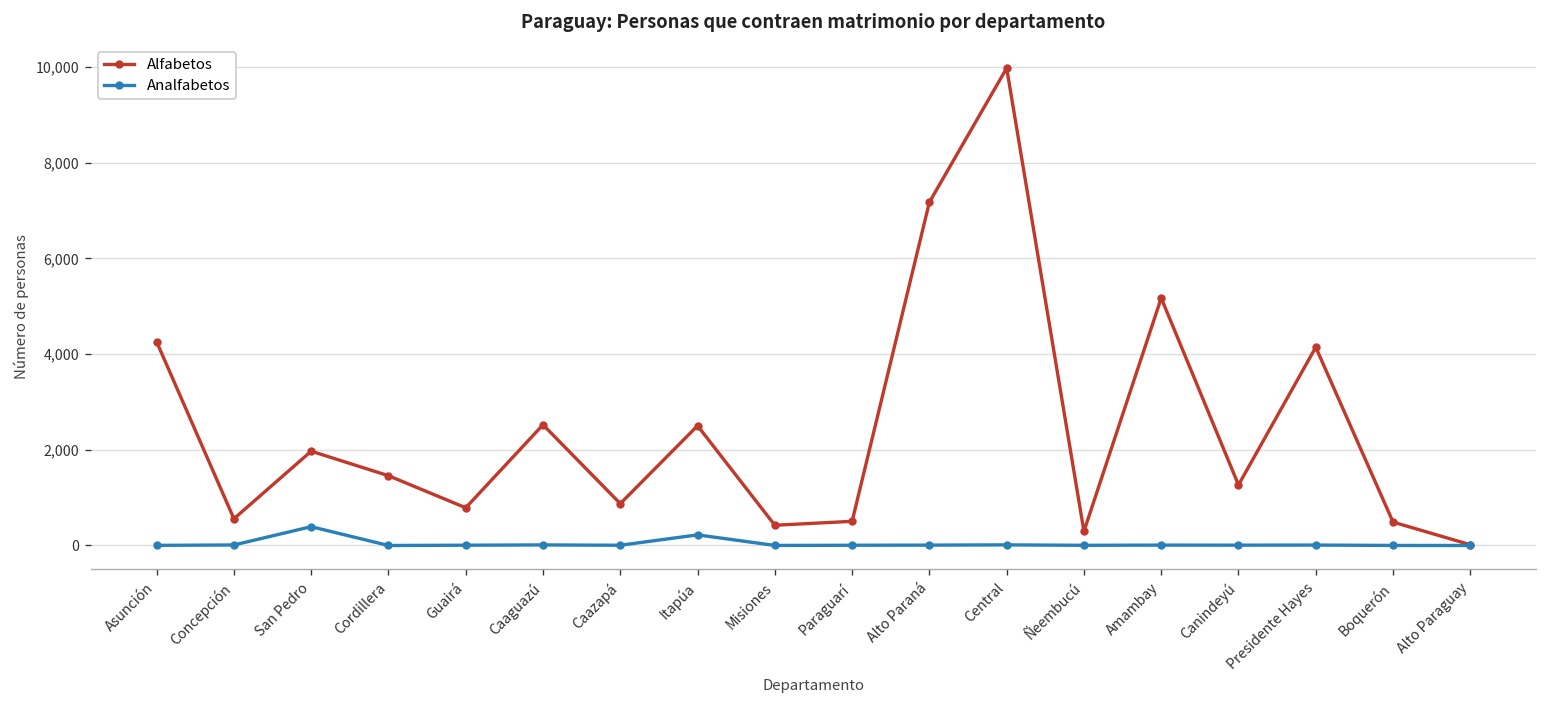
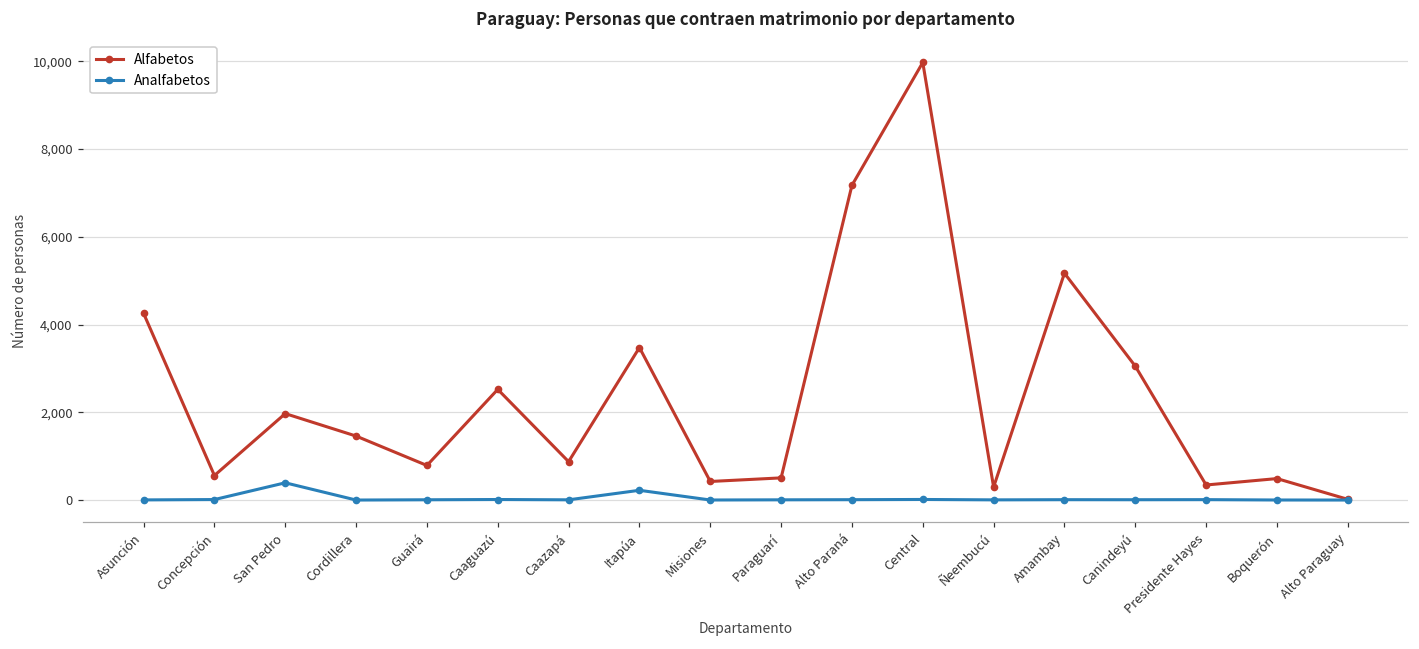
Alfabetos, Itapúa: 2,500 -> 3,500
Alfabetos, Canindeyú: 1,300 -> 3,100
Alfabetos, Presidente Hayes: 4,100 -> 300
